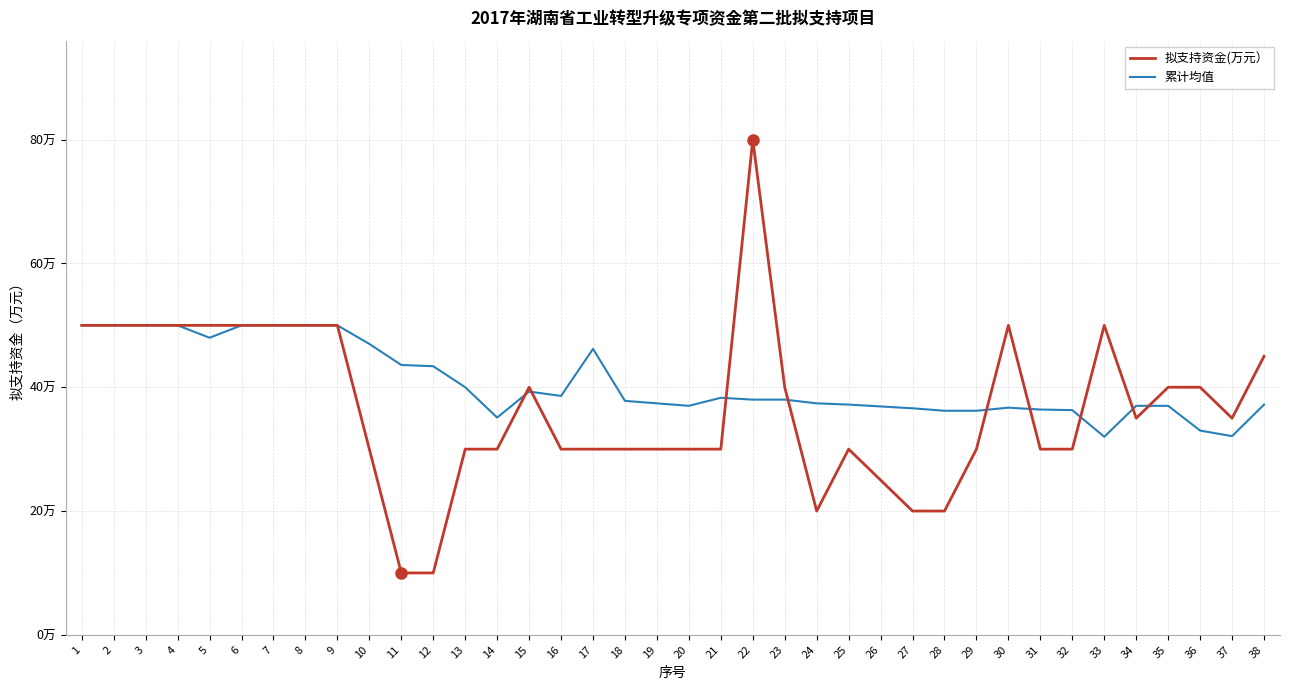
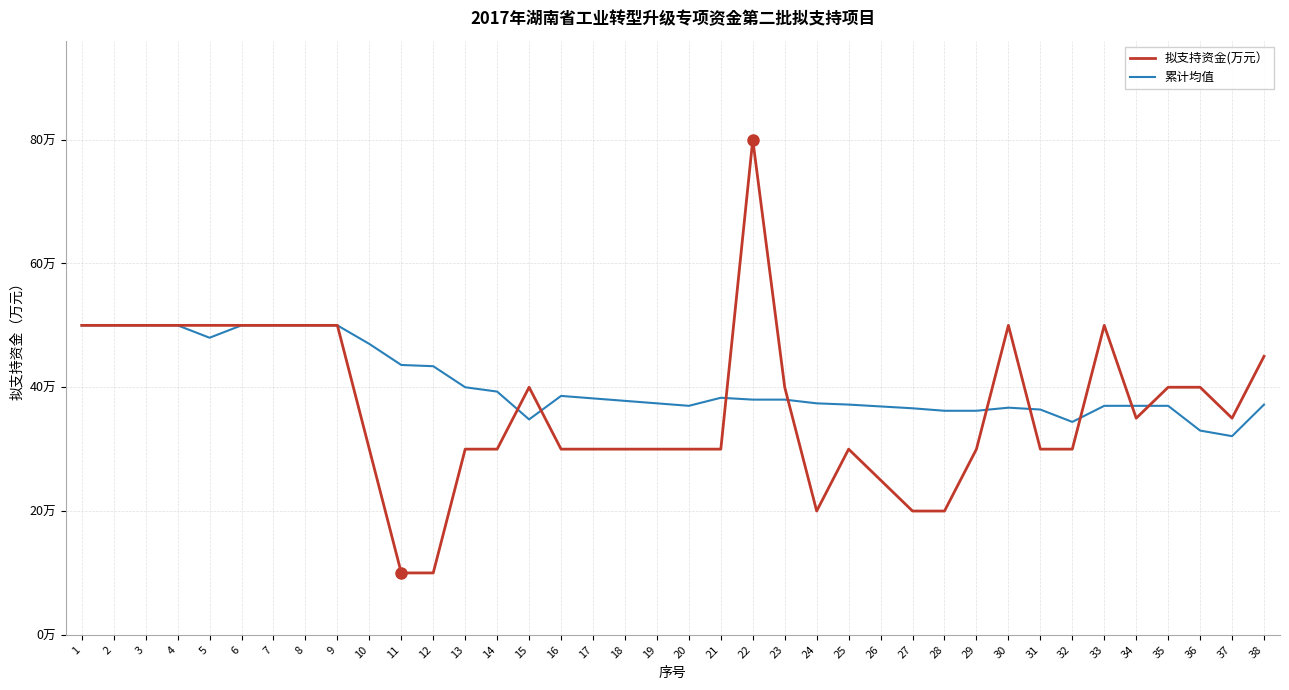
累计均值, 14: 35万 -> 39万
累计均值, 15: 39万 -> 35万
累计均值, 17: 46万 -> 38万
累计均值, 32: 36万 -> 34万
累计均值, 33: 32万 -> 37万
